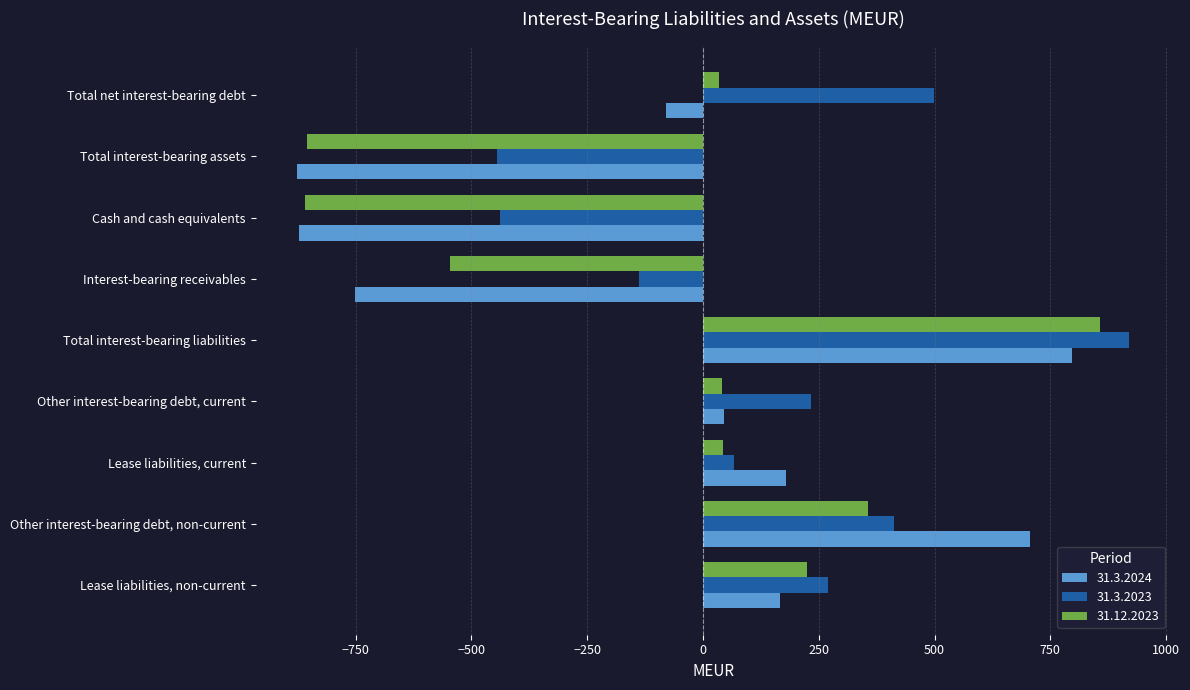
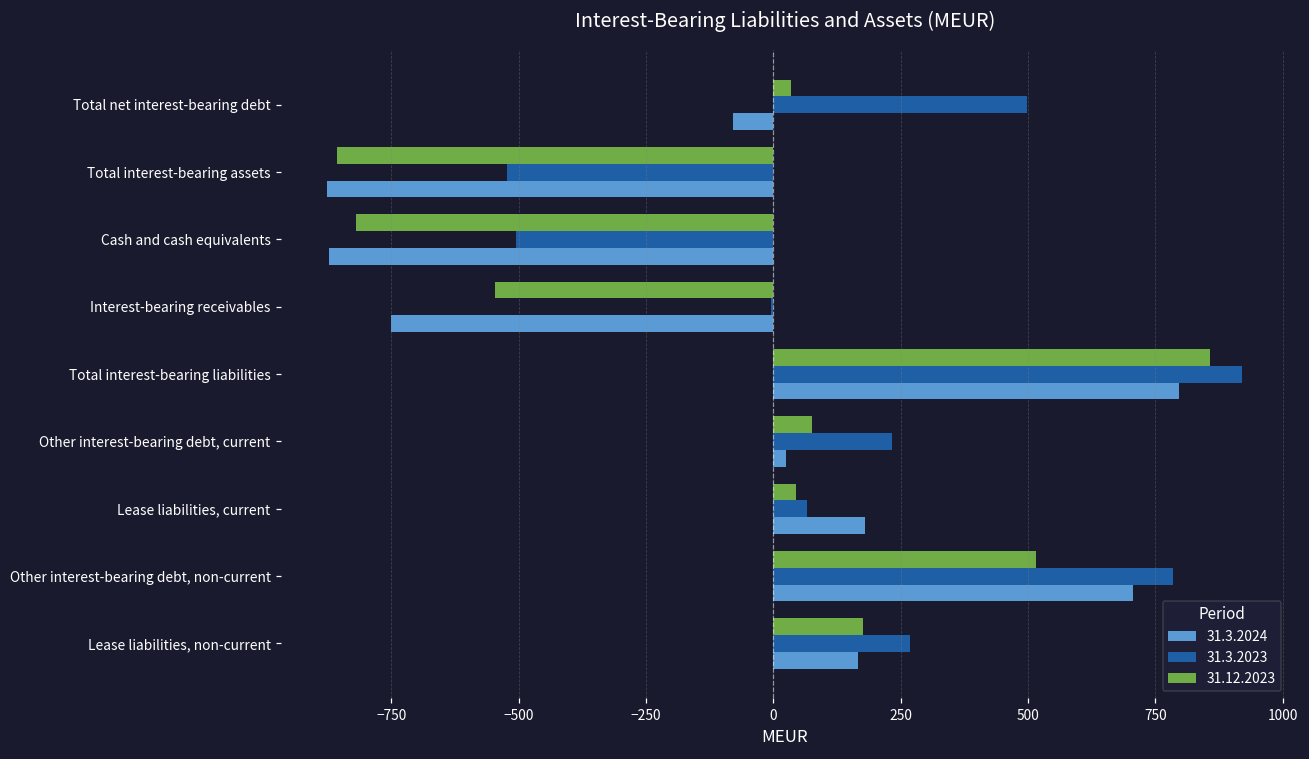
31.3.2023, Total interest-bearing assets: -440 -> -520
31.12.2023, Cash and cash equivalents: -860 -> -820
31.3.2023, Cash and cash equivalents: -440 -> -510
31.3.2023, Interest-bearing receivables: -140 -> 0
31.12.2023, Other interest-bearing debt, current: 40 -> 80
31.3.2024, Other interest-bearing debt, current: 50 -> 20
31.12.2023, Other interest-bearing debt, non-current: 360 -> 520
31.3.2023, Other interest-bearing debt, non-current: 410 -> 790
31.12.2023, Lease liabilities, non-current: 220 -> 180
